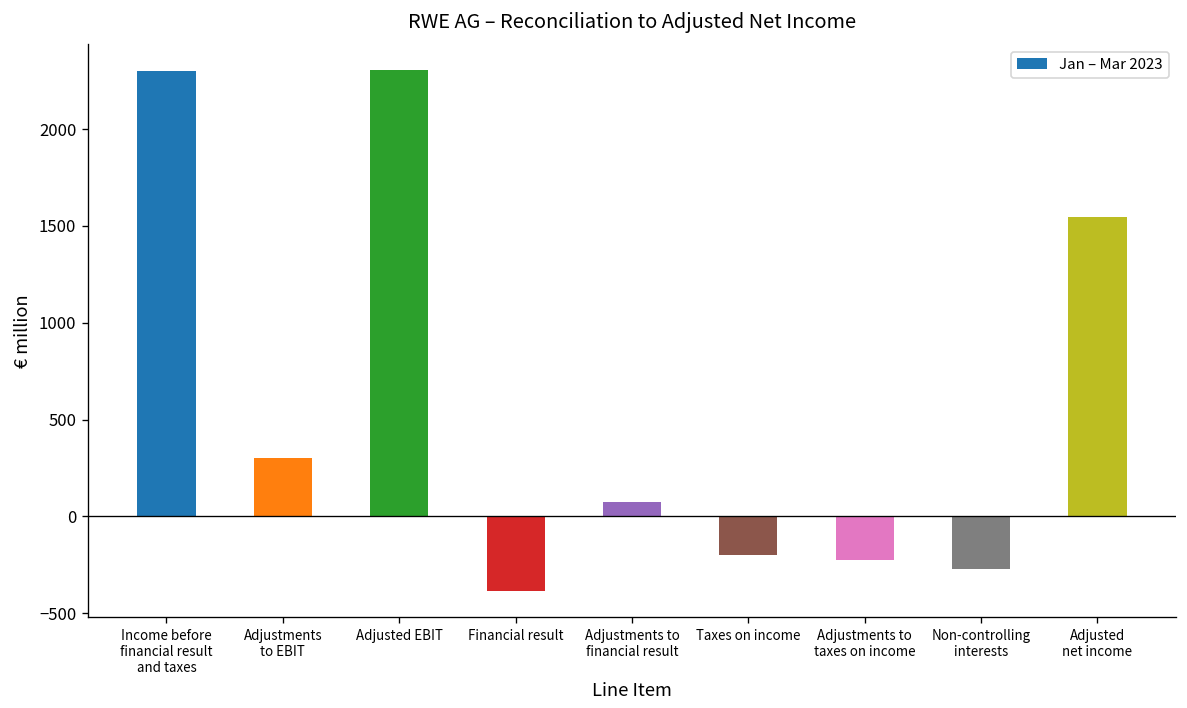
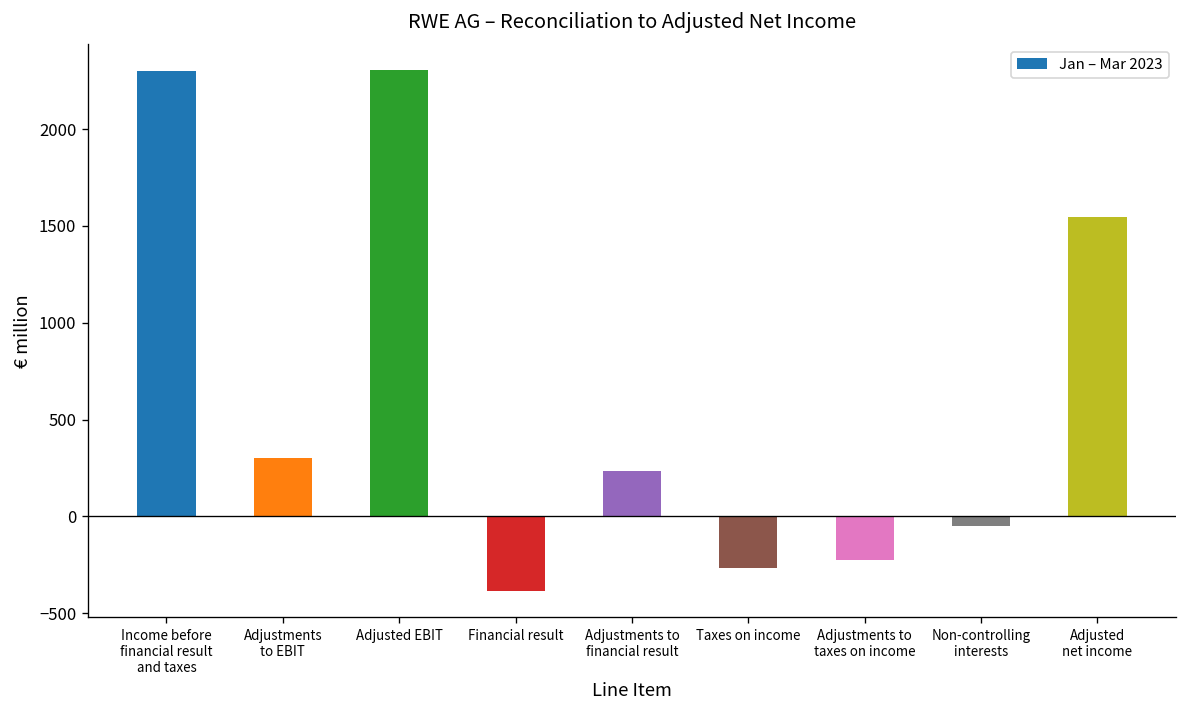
Adjustments to financial result: 80 -> 240
Taxes on income: -200 -> -270
Non-controlling interests: -270 -> -50
